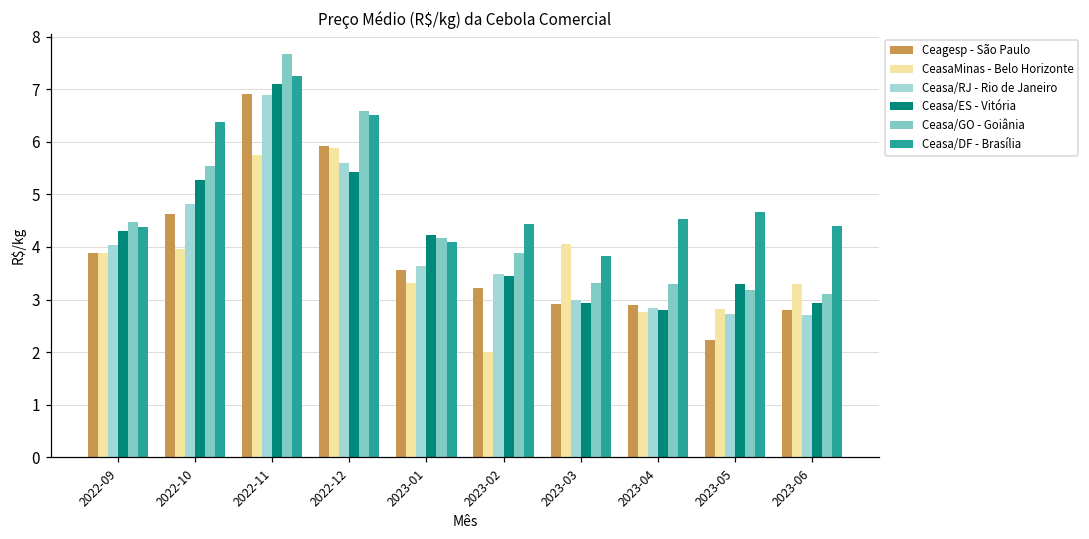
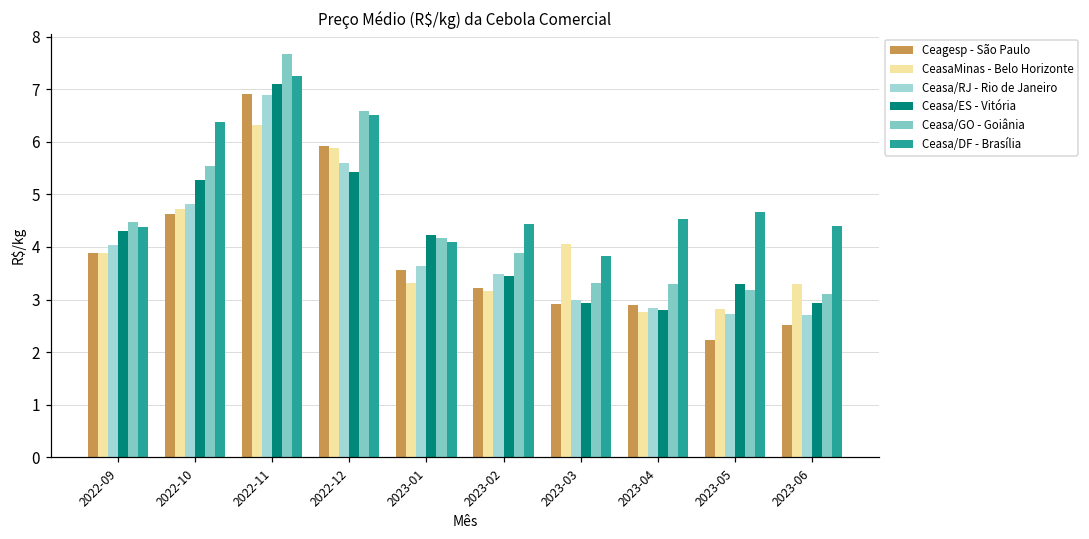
CeasaMinas - Belo Horizonte, 2022-10: 4.0 -> 4.7
CeasaMinas - Belo Horizonte, 2022-11: 5.8 -> 6.3
CeasaMinas - Belo Horizonte, 2023-02: 2.0 -> 3.2
Ceagesp - São Paulo, 2023-06: 2.8 -> 2.5
